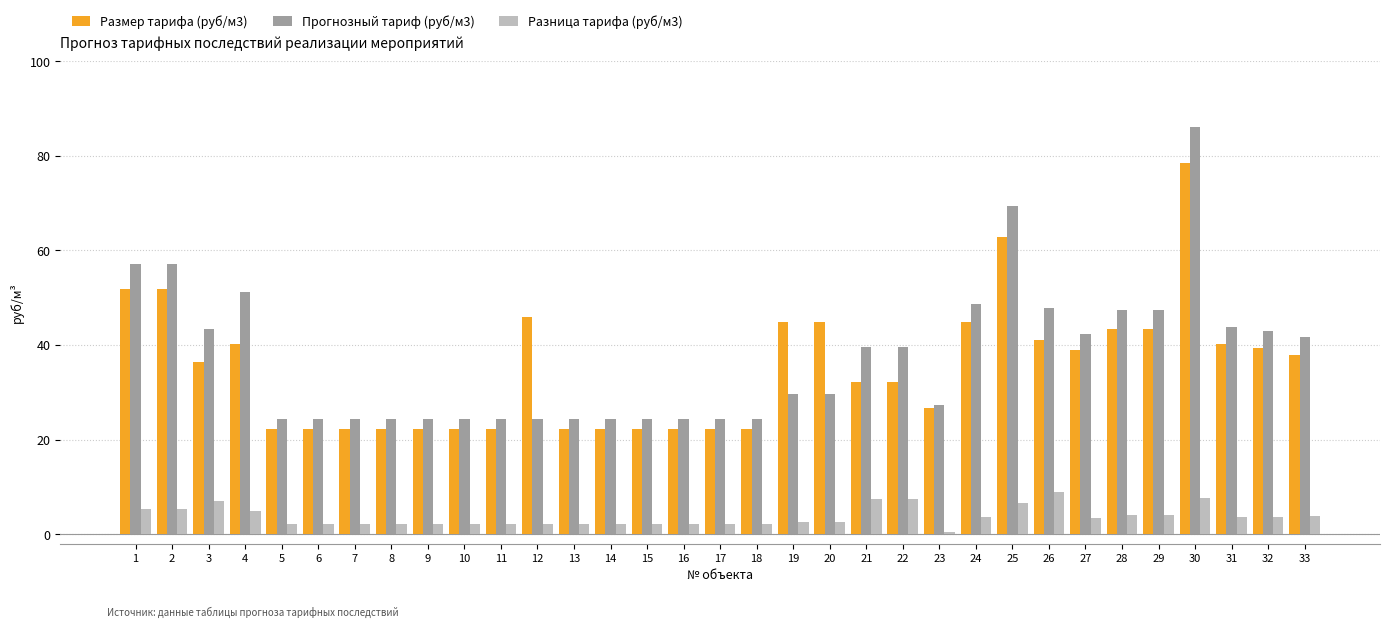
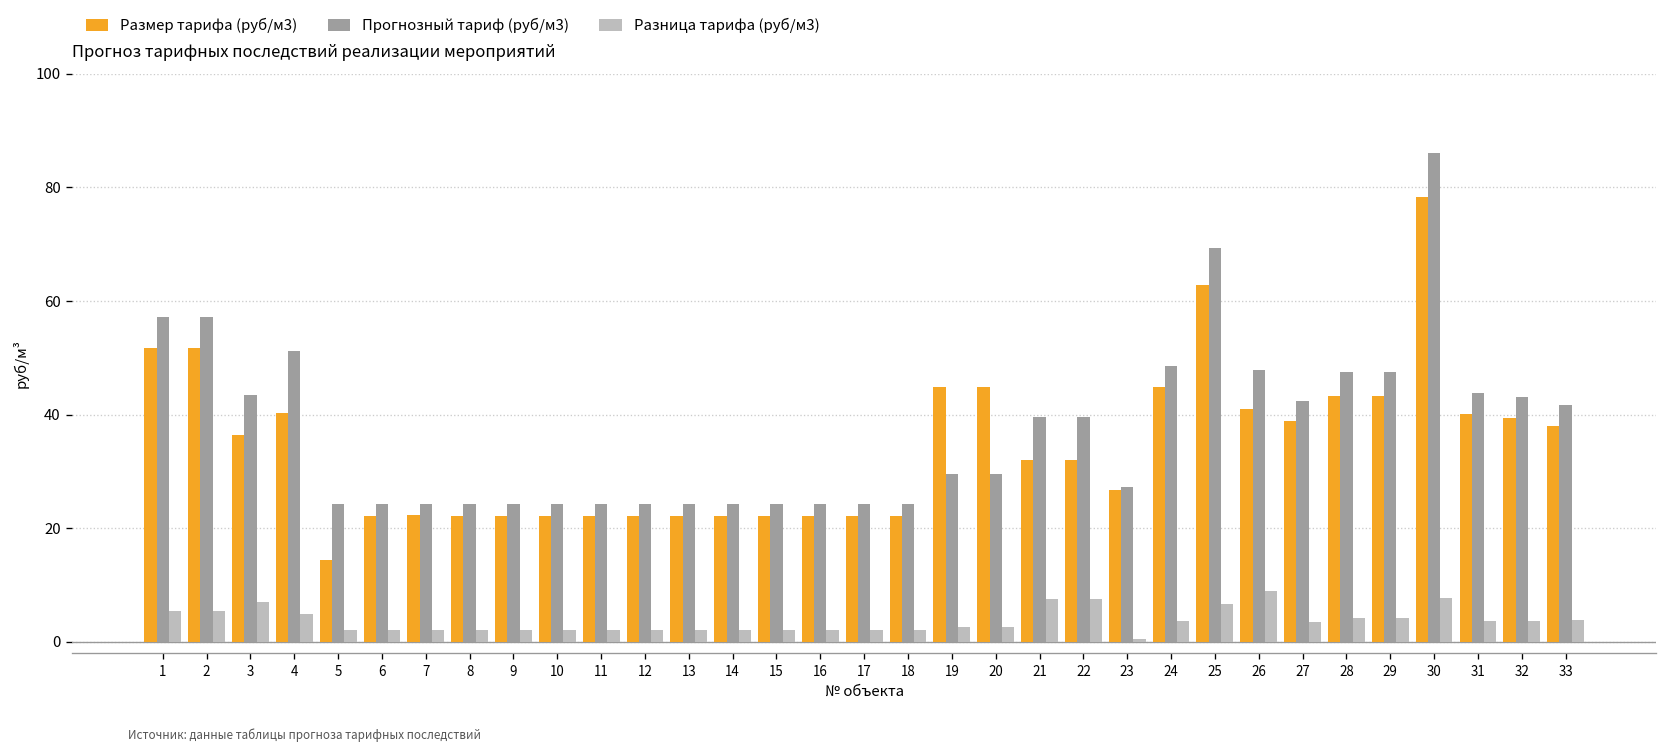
Размер тарифа (руб/м3), 5: 22 -> 14
Размер тарифа (руб/м3), 12: 46 -> 22
